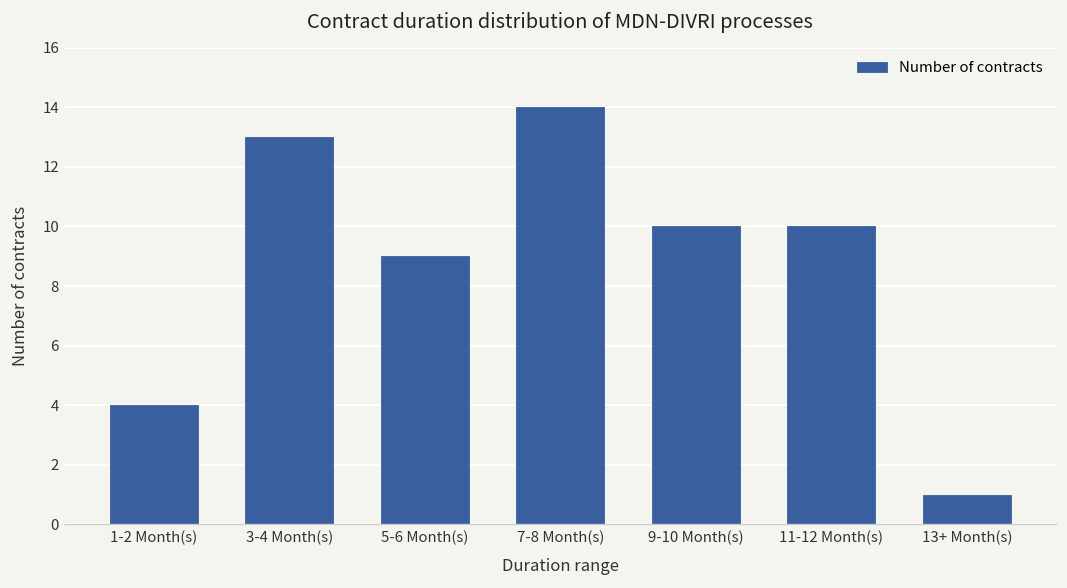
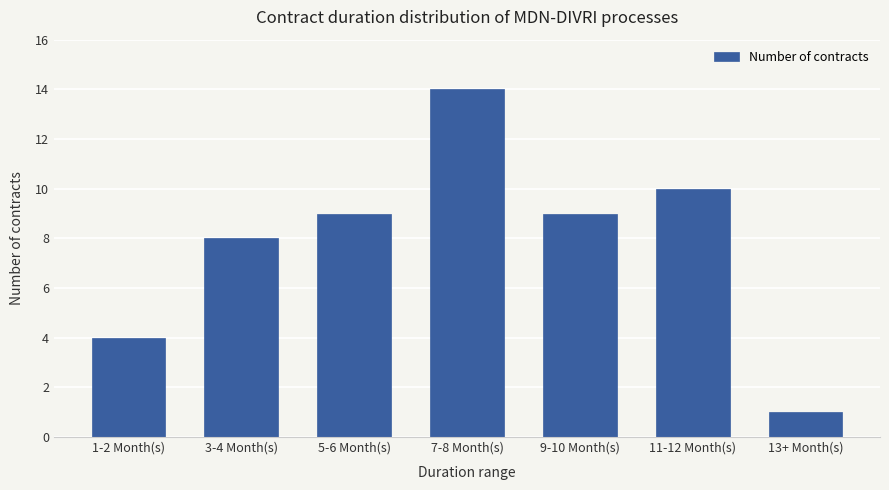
3-4 Month(s): 13 -> 8
9-10 Month(s): 10 -> 9
